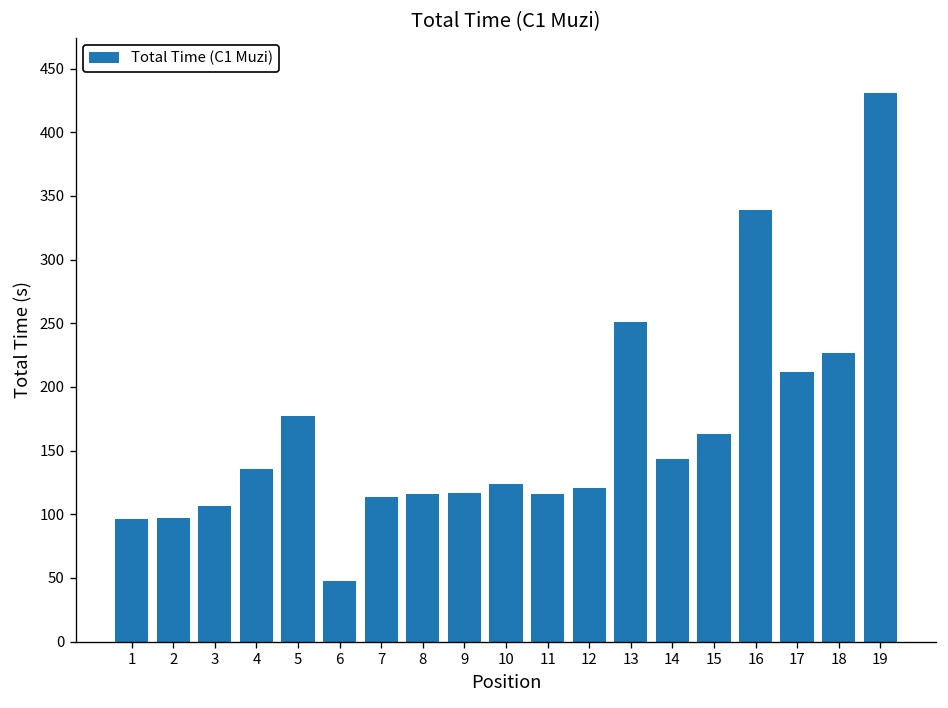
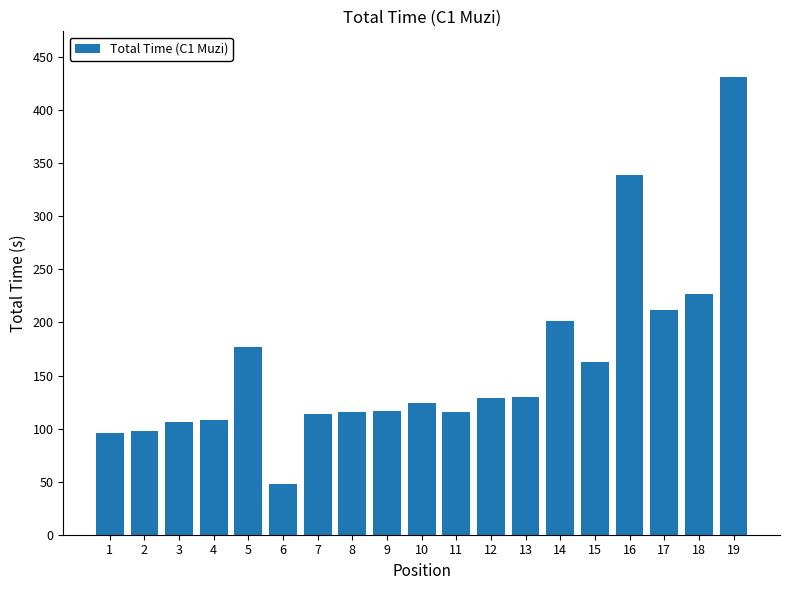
4: 135 -> 108
12: 120 -> 129
13: 251 -> 130
14: 143 -> 202
